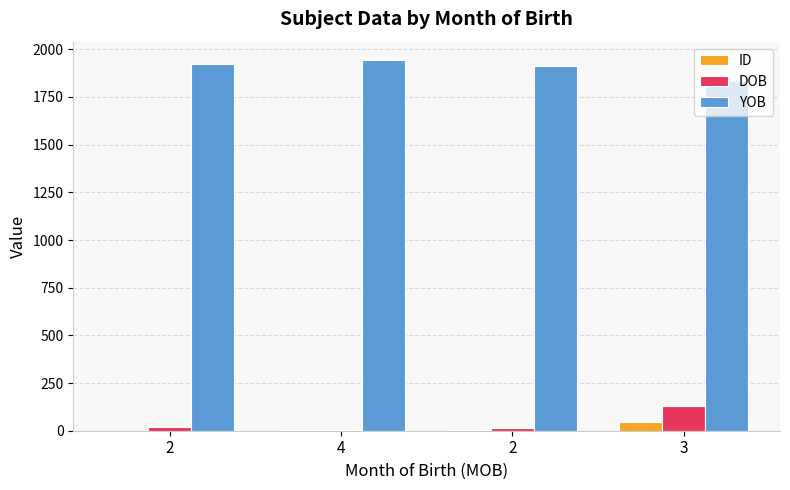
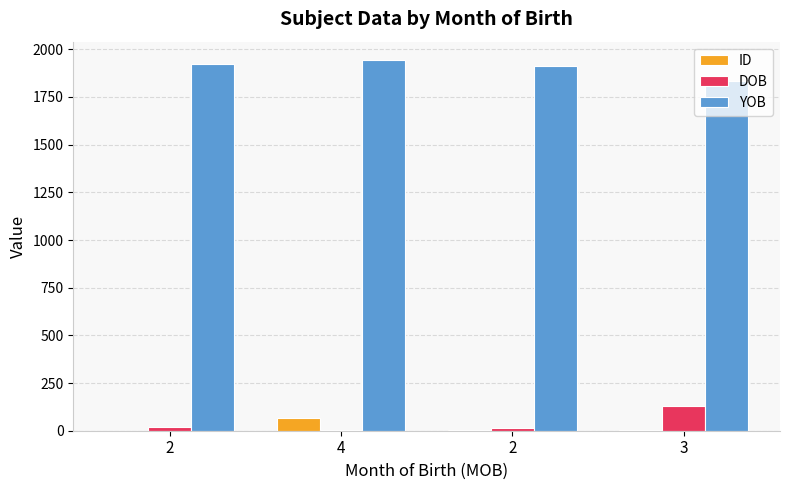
ID, 4: 0 -> 70
ID, 3: 50 -> 0
